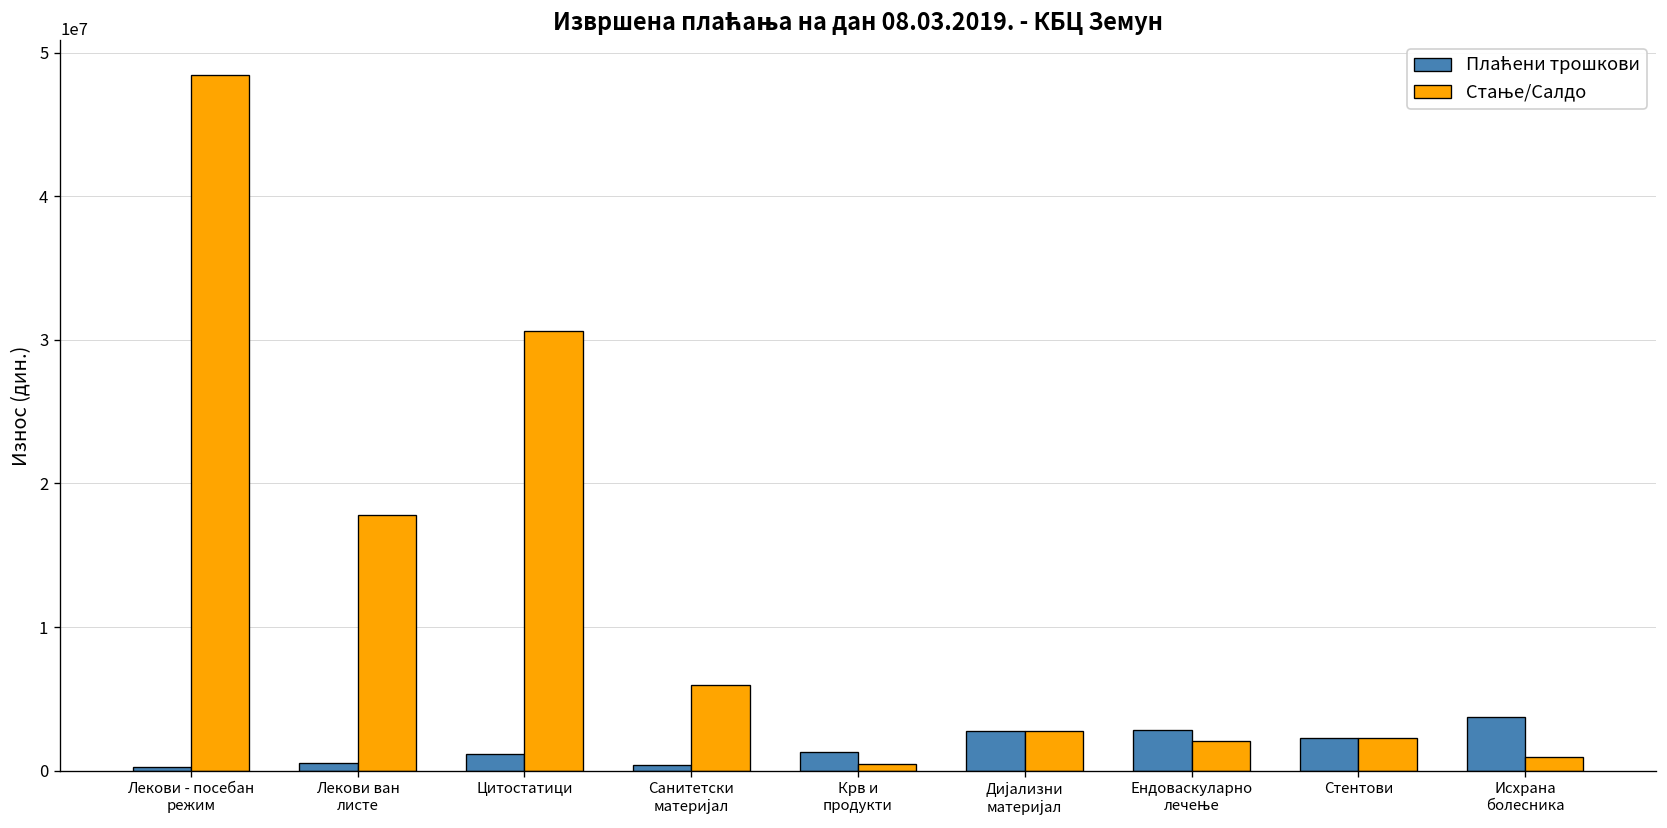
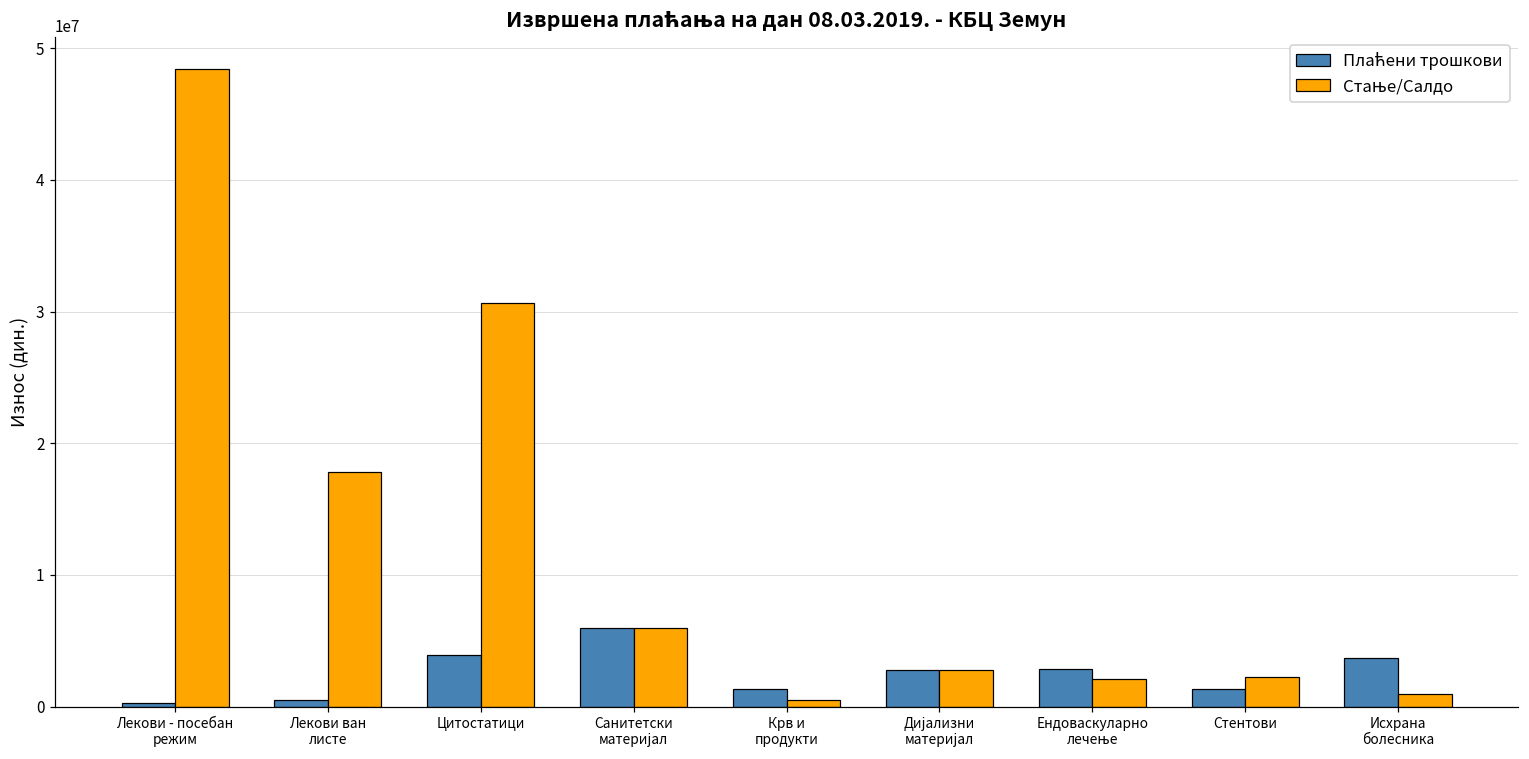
Плаћени трошкови, Цитостатици: 1200000 -> 3900000
Плаћени трошкови, Санитетски материјал: 400000 -> 6000000
Плаћени трошкови, Стентови: 2300000 -> 1400000
